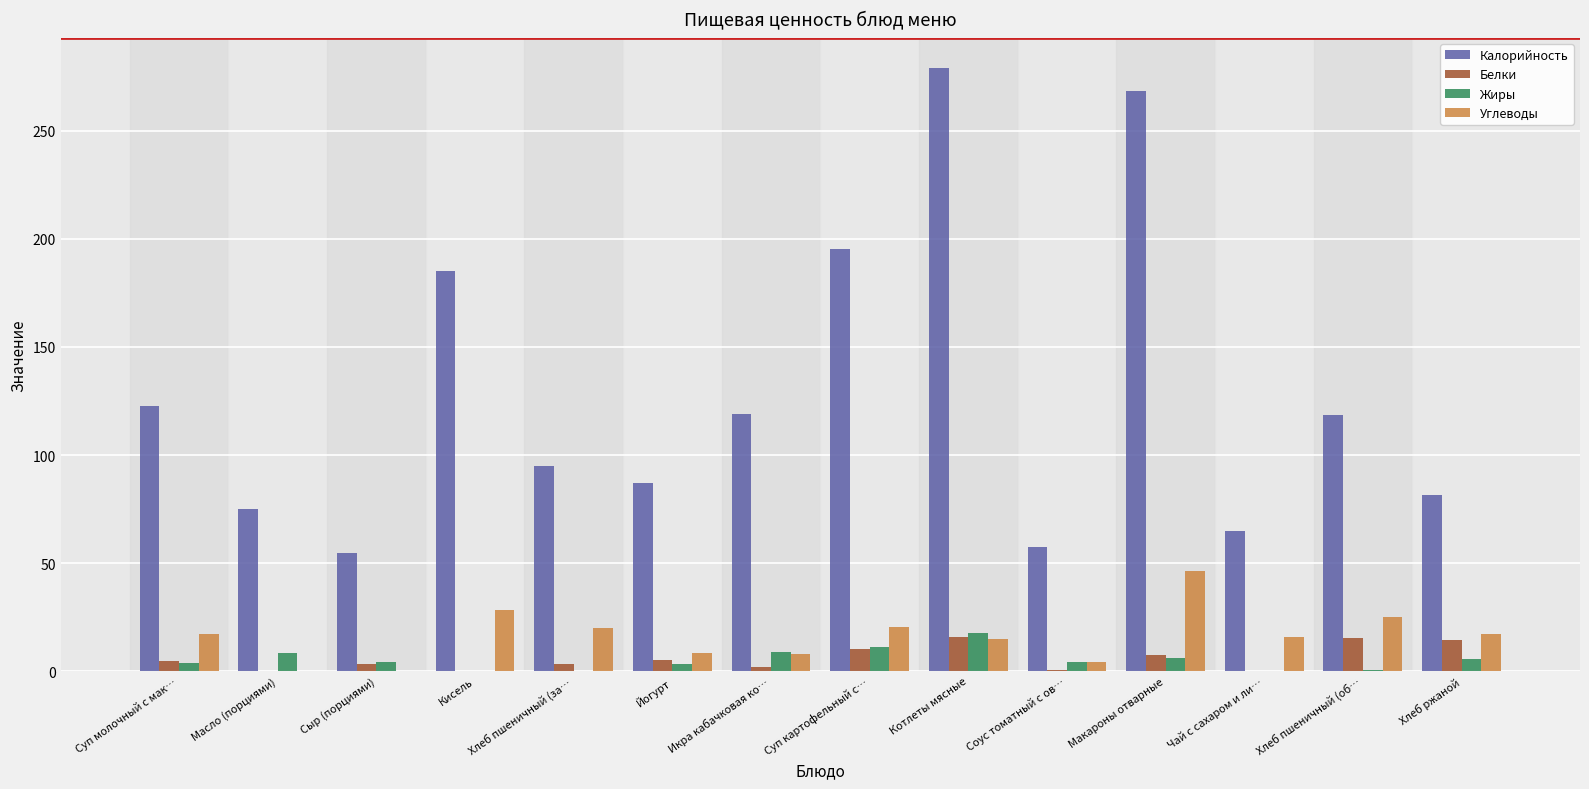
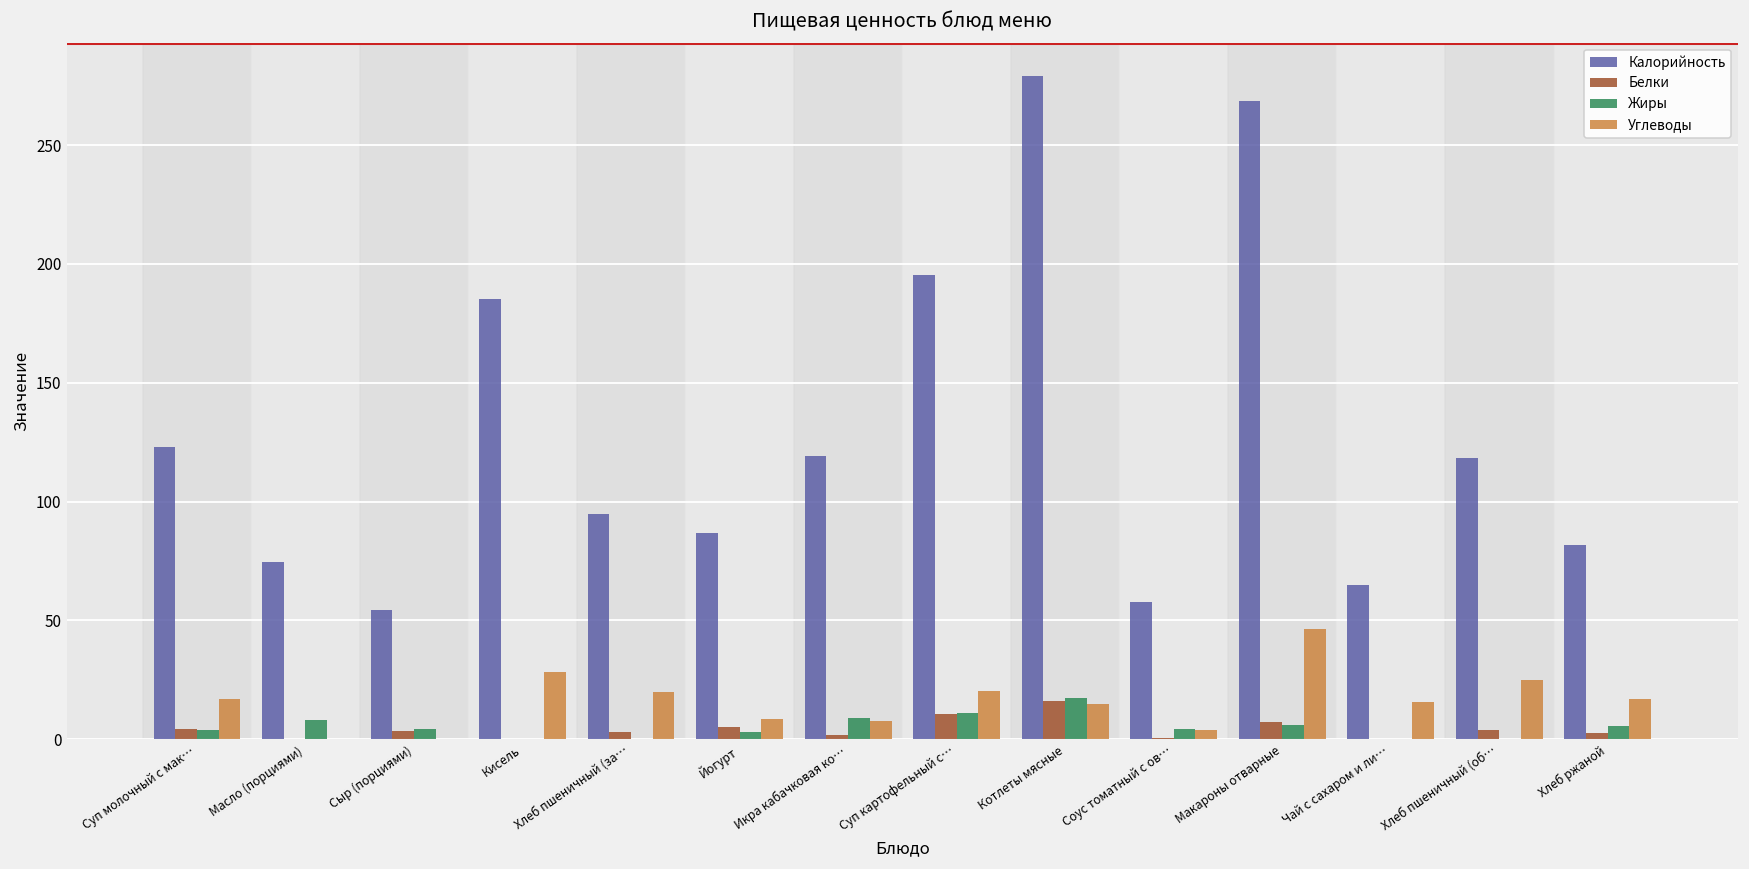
Белки, Хлеб пшеничный (об…: 15 -> 4
Белки, Хлеб ржаной: 15 -> 3
